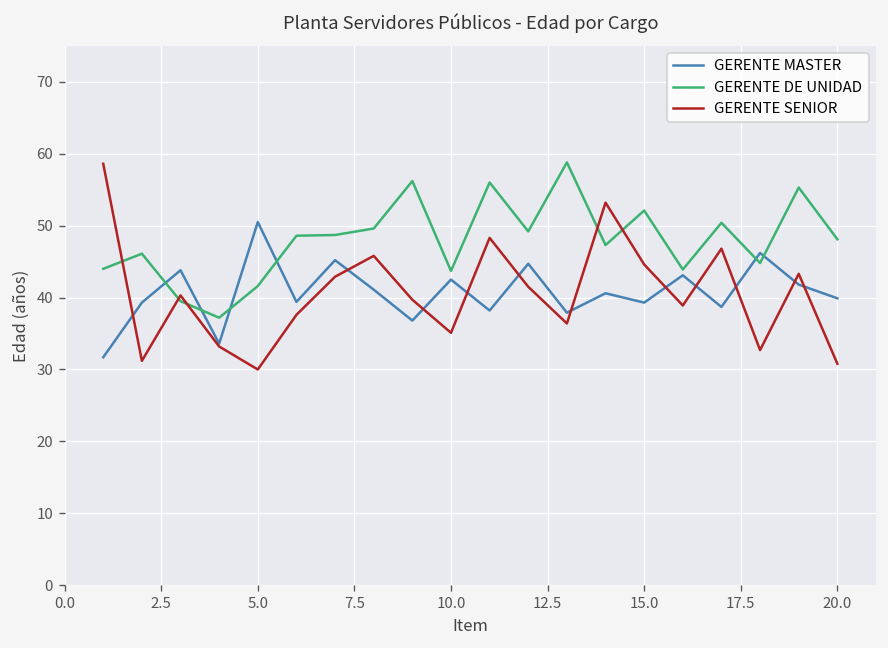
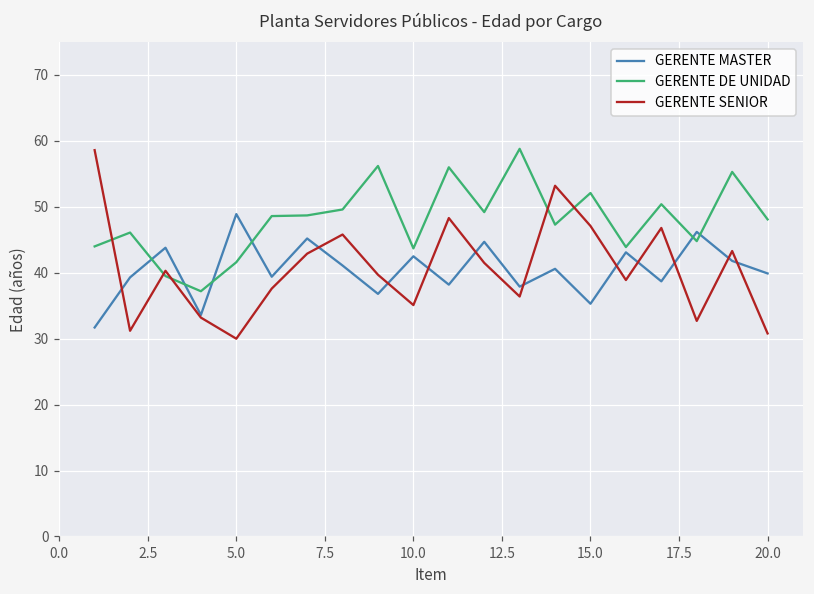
GERENTE MASTER, 5.0: 51 -> 49
GERENTE MASTER, 15.0: 39 -> 35
GERENTE SENIOR, 15.0: 45 -> 47
